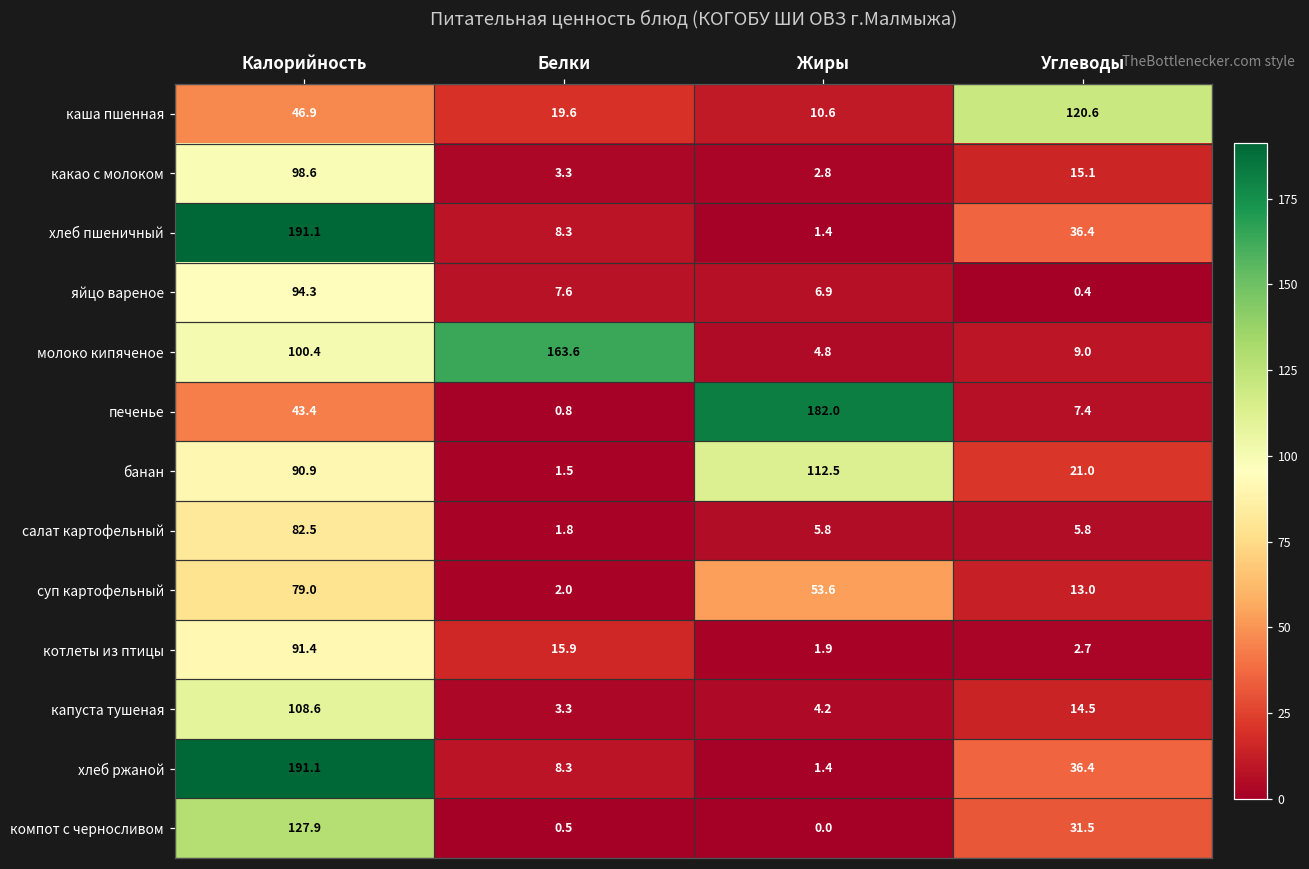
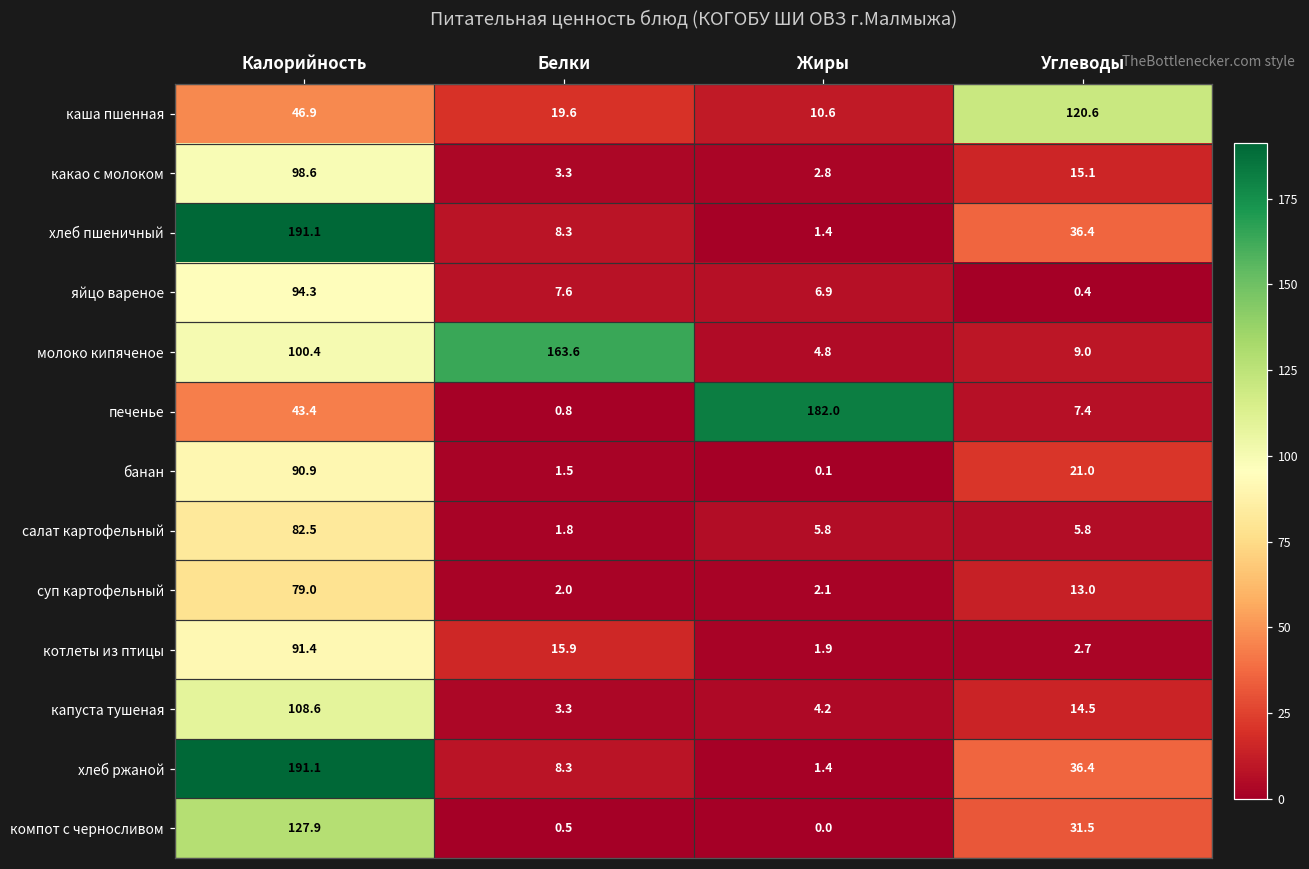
банан, Жиры: 112.5 -> 0.1
суп картофельный, Жиры: 53.6 -> 2.1
